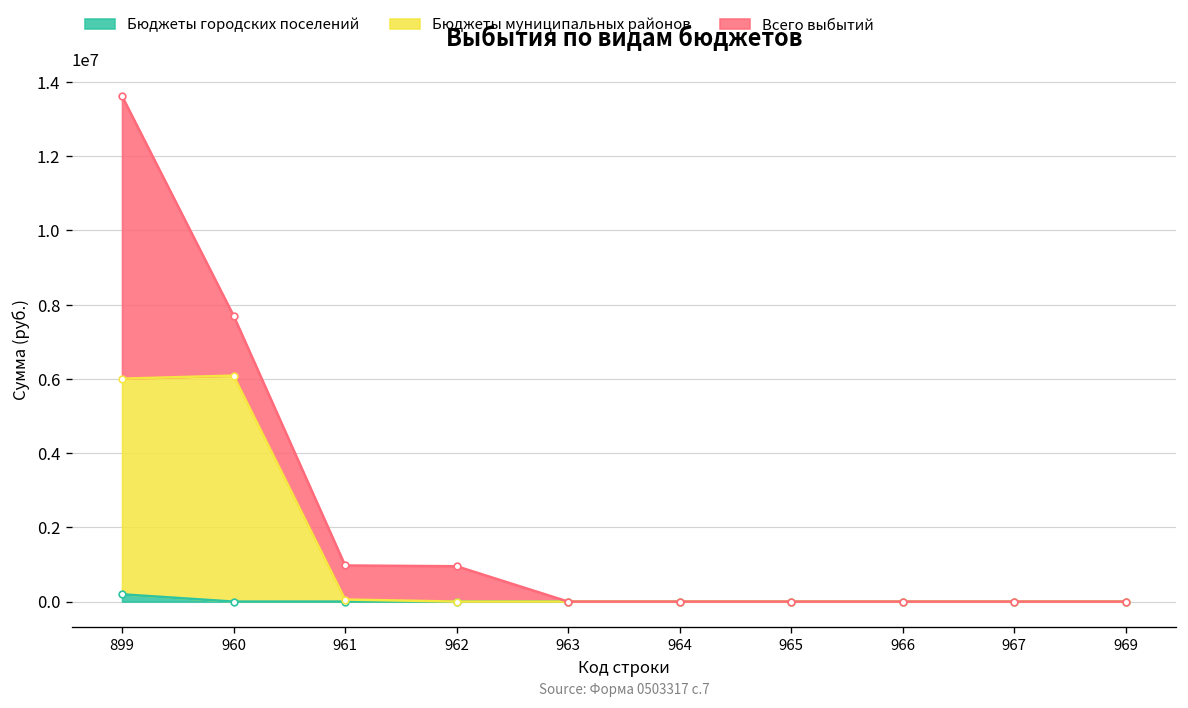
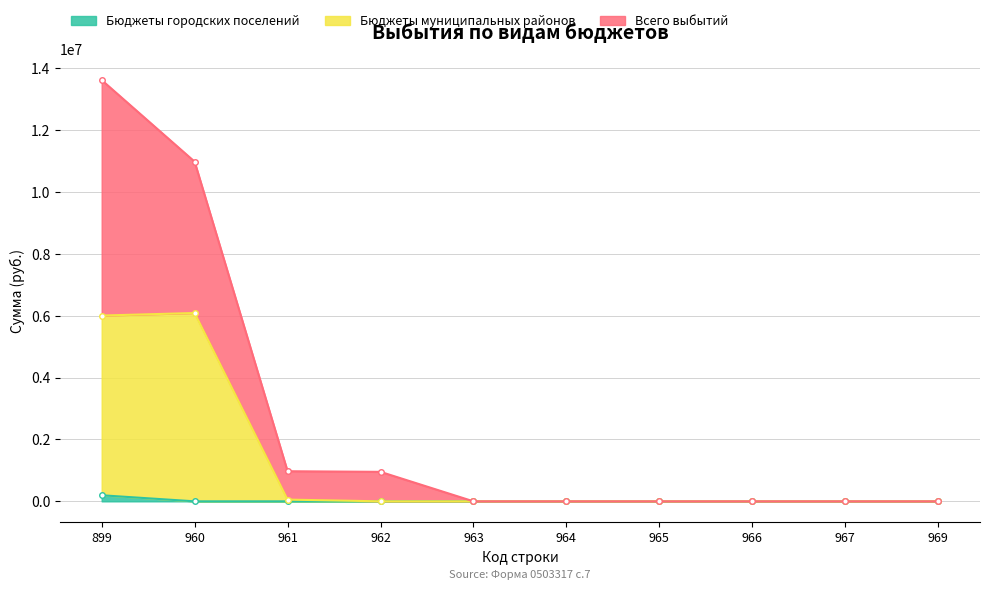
Всего выбытий, 960: 1600000 -> 4900000
